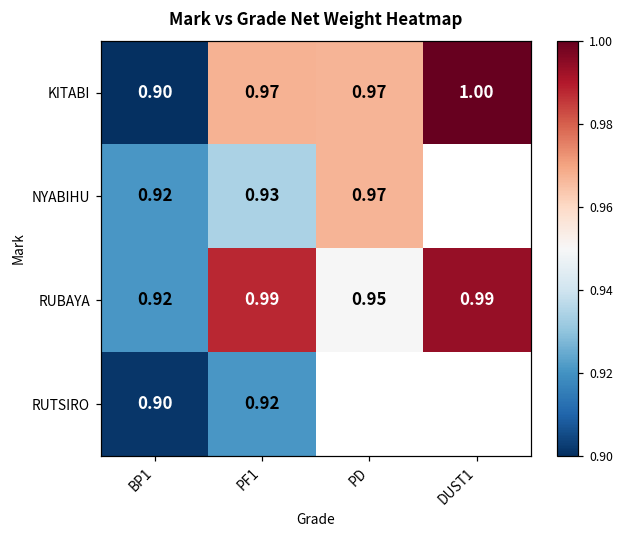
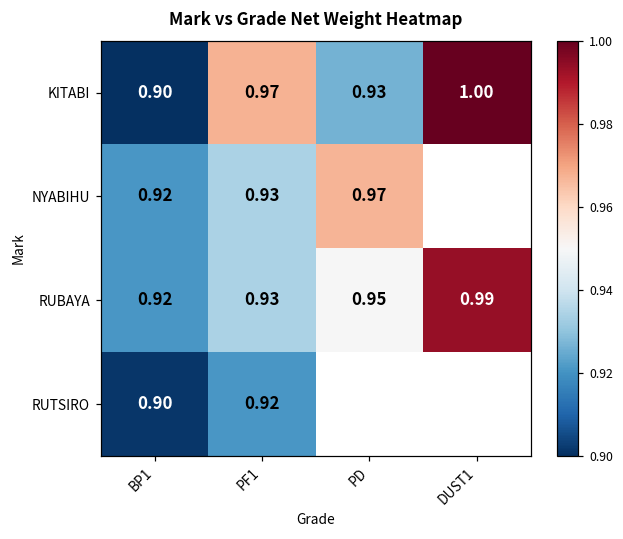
KITABI, PD: 0.97 -> 0.93
RUBAYA, PF1: 0.99 -> 0.93
